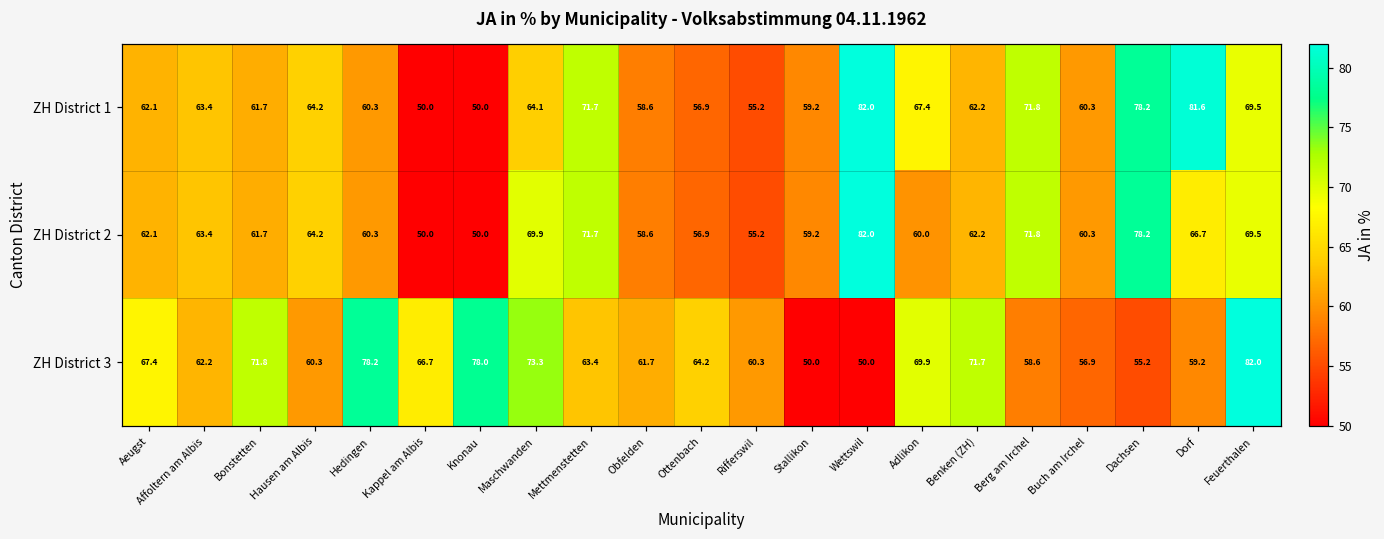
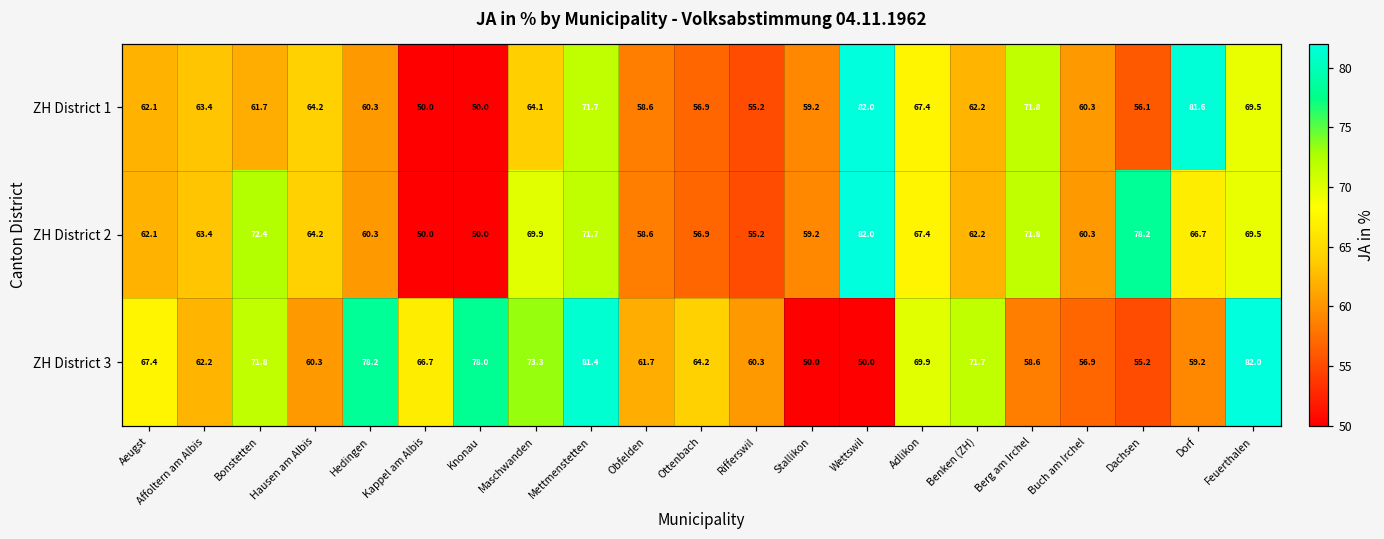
ZH District 1, Dachsen: 78.2 -> 56.1
ZH District 2, Bonstetten: 61.7 -> 72.4
ZH District 2, Adlikon: 60.0 -> 67.4
ZH District 3, Mettmenstetten: 63.4 -> 81.4
